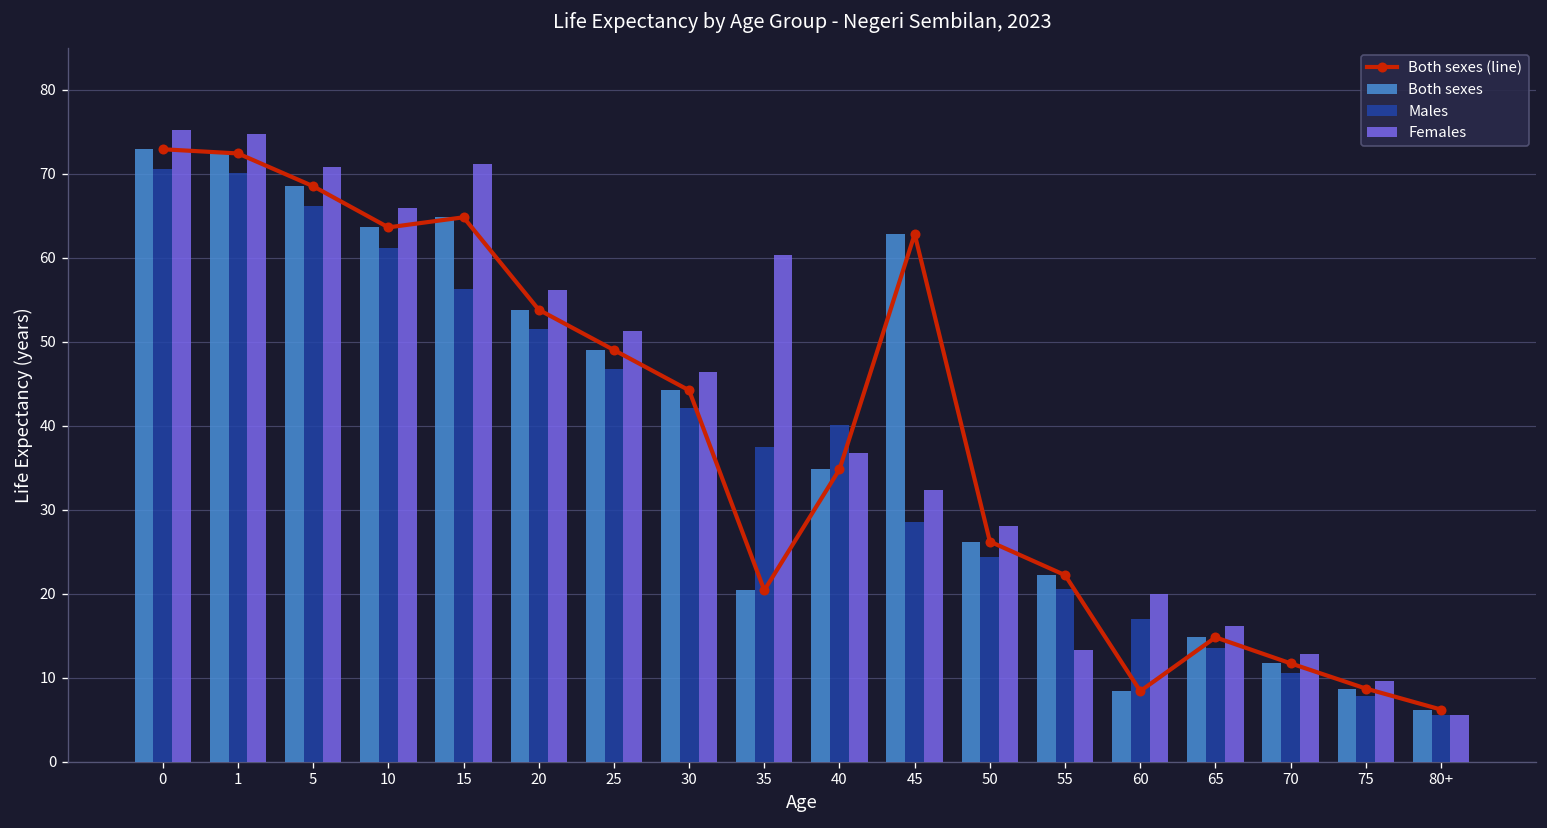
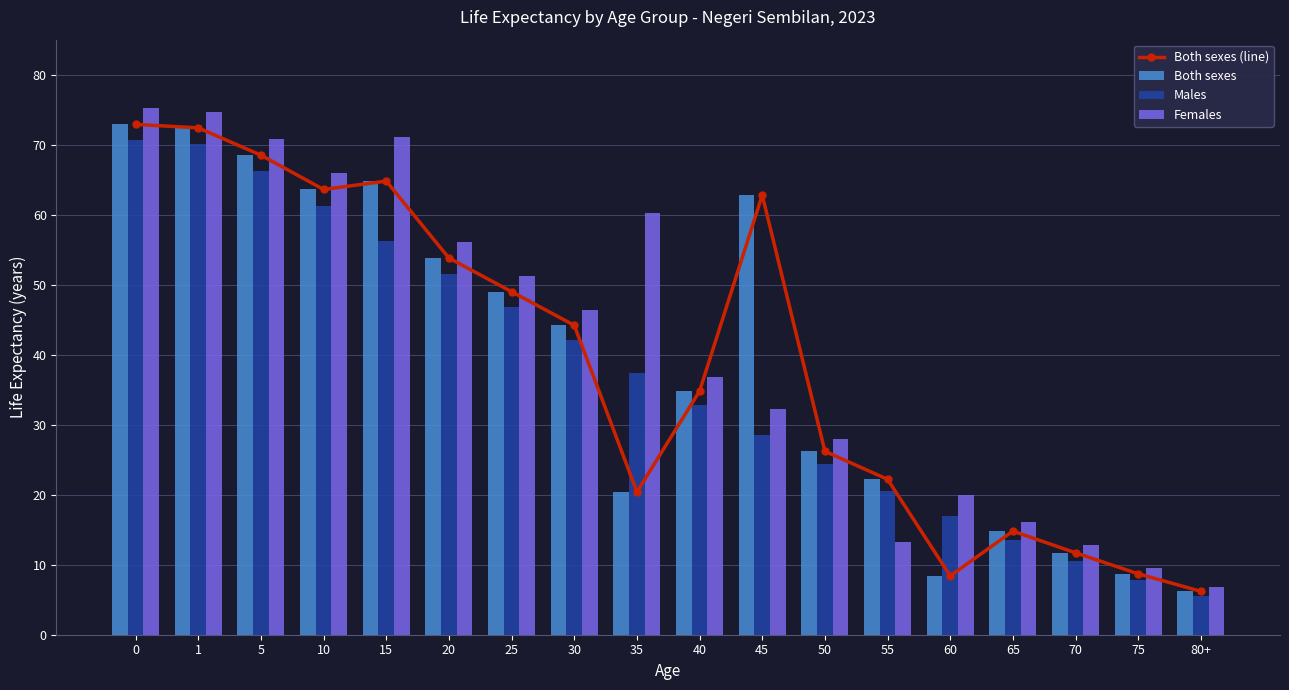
Males, 40: 40 -> 33
Females, 80+: 6 -> 7
